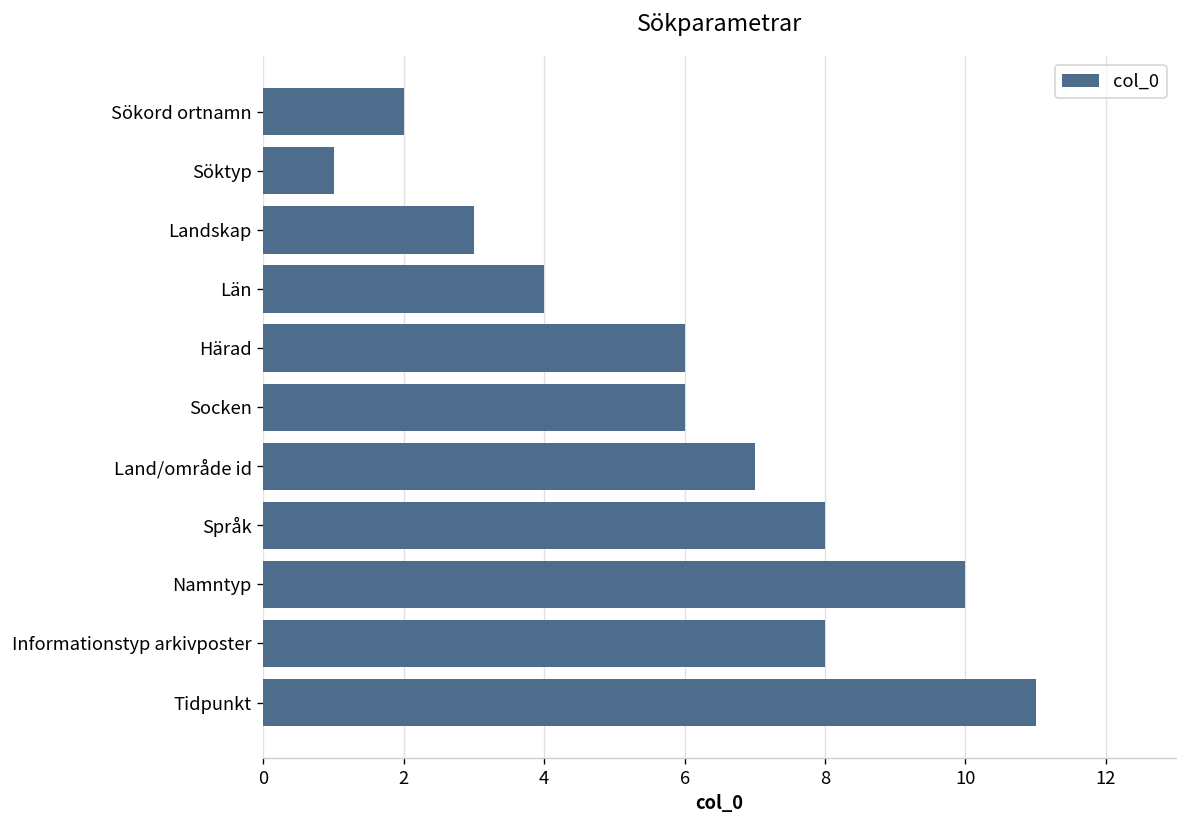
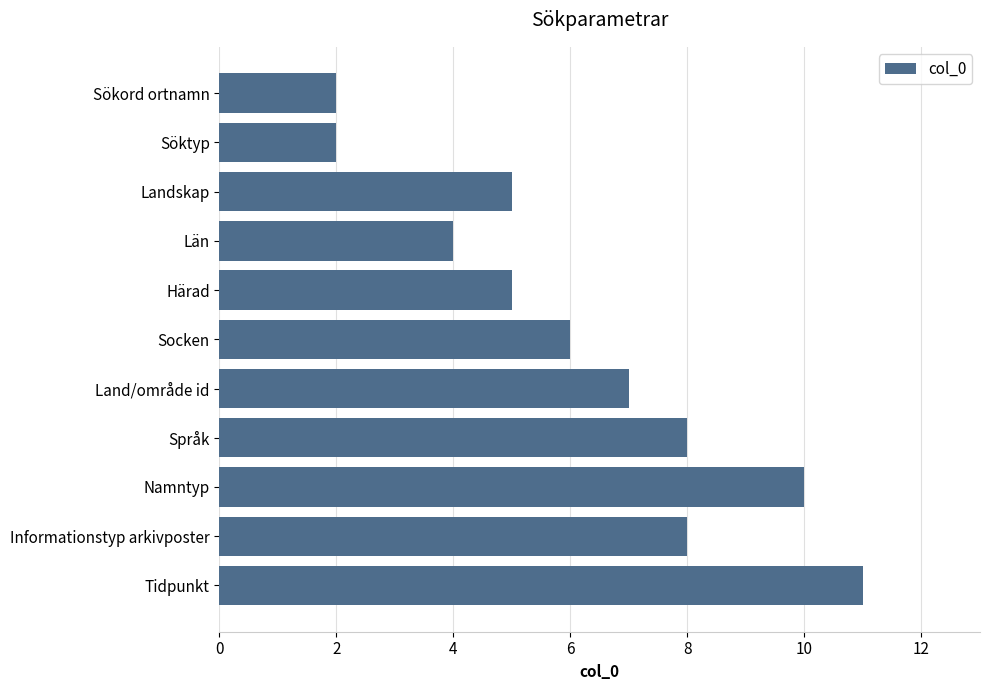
Söktyp: 1 -> 2
Landskap: 3 -> 5
Härad: 6 -> 5
